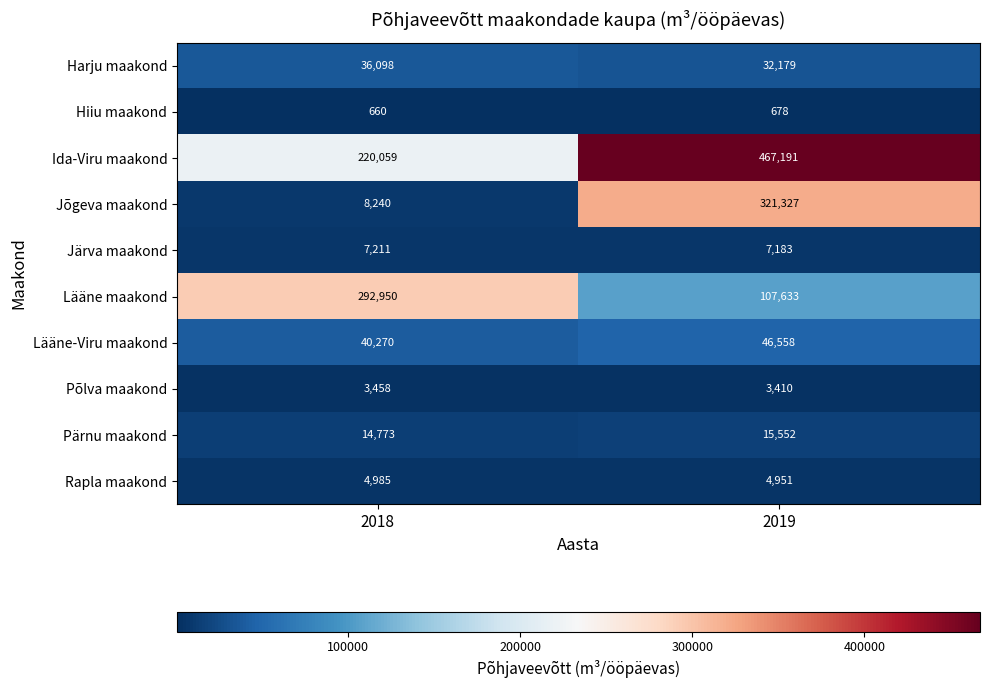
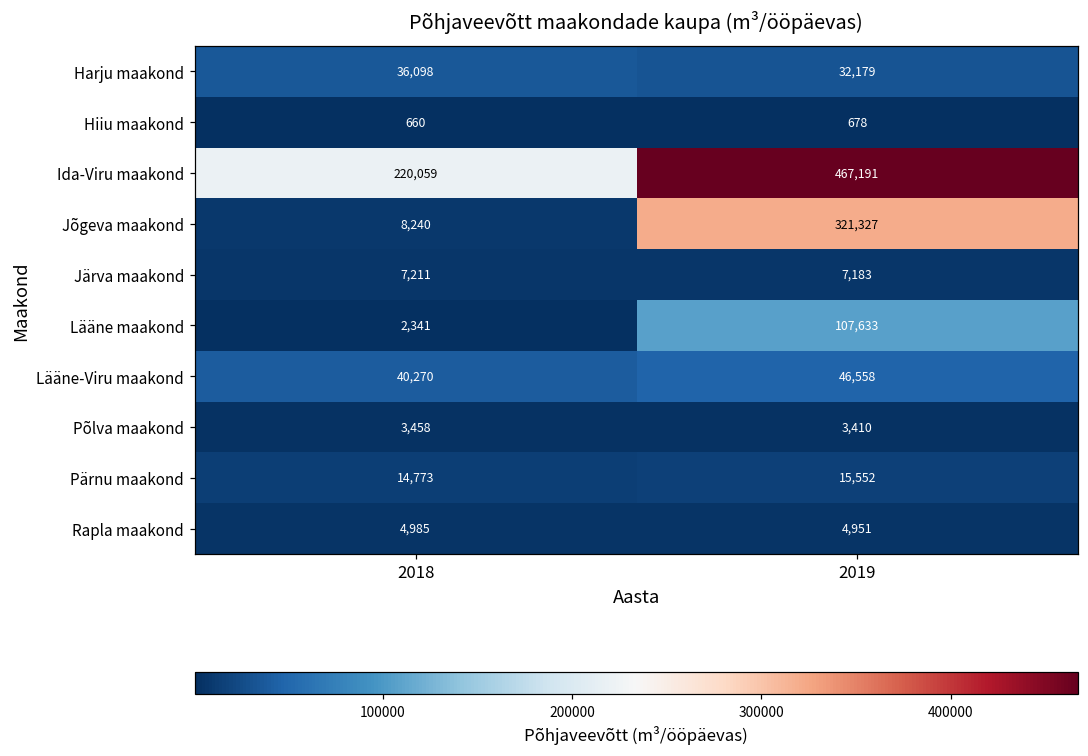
Lääne maakond, 2018: 292,950 -> 2,341
